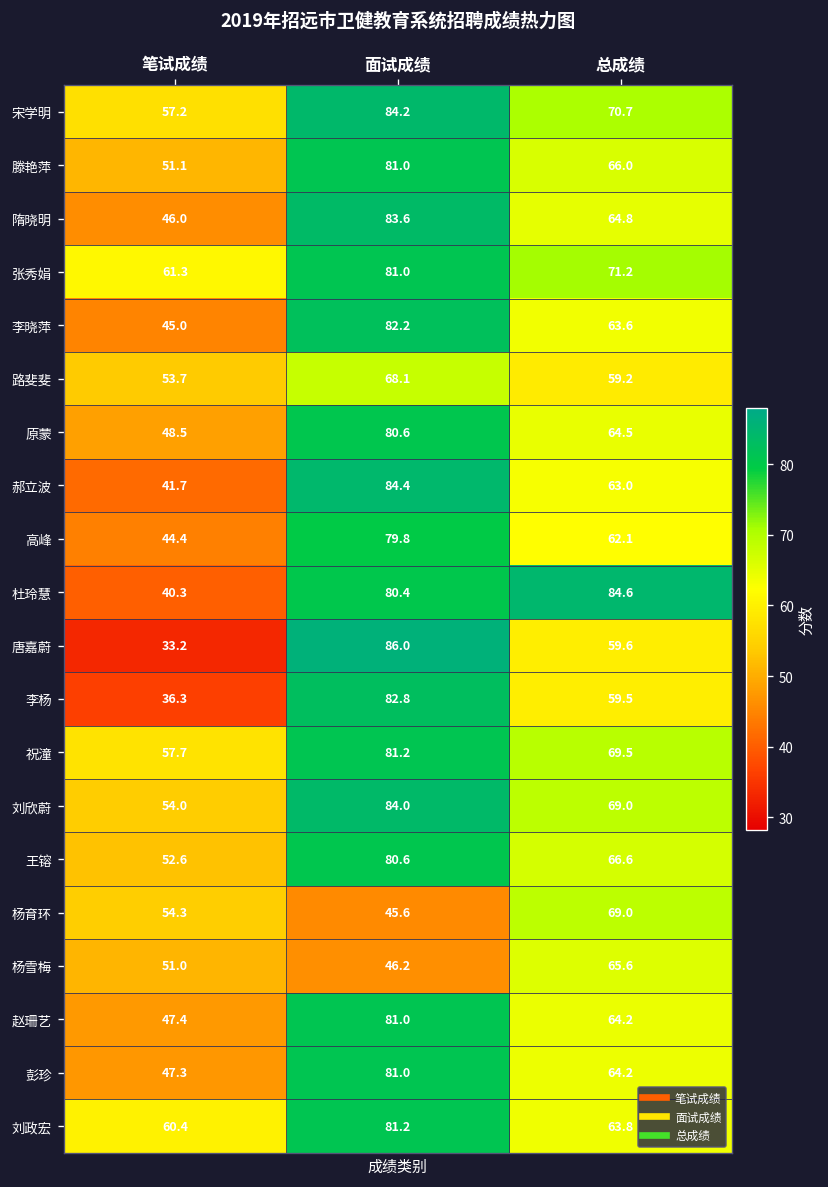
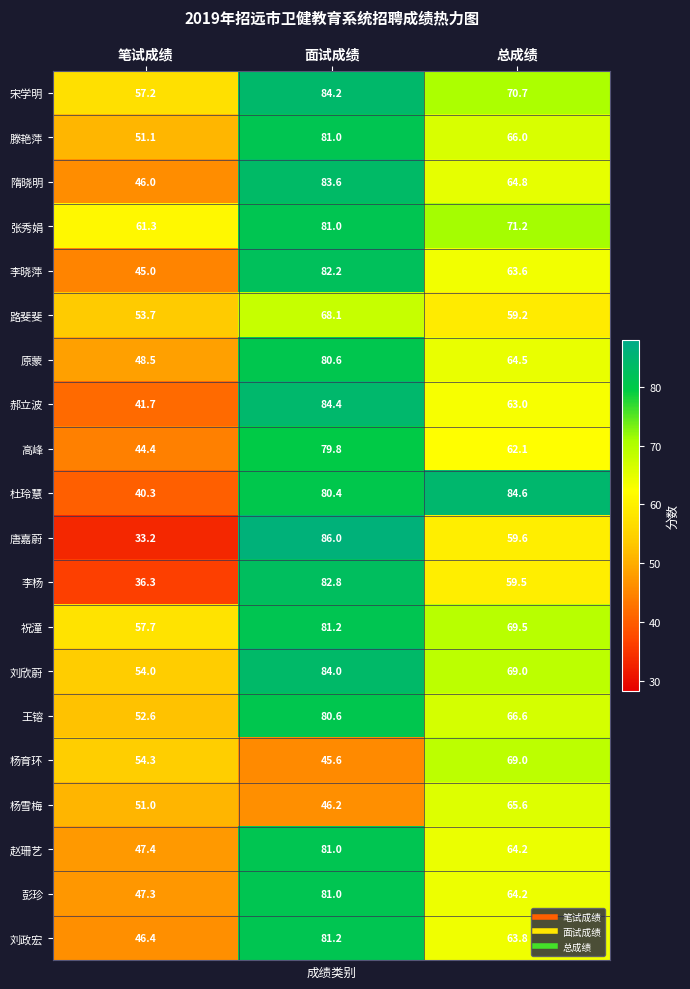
刘政宏, 笔试成绩: 60.4 -> 46.4
